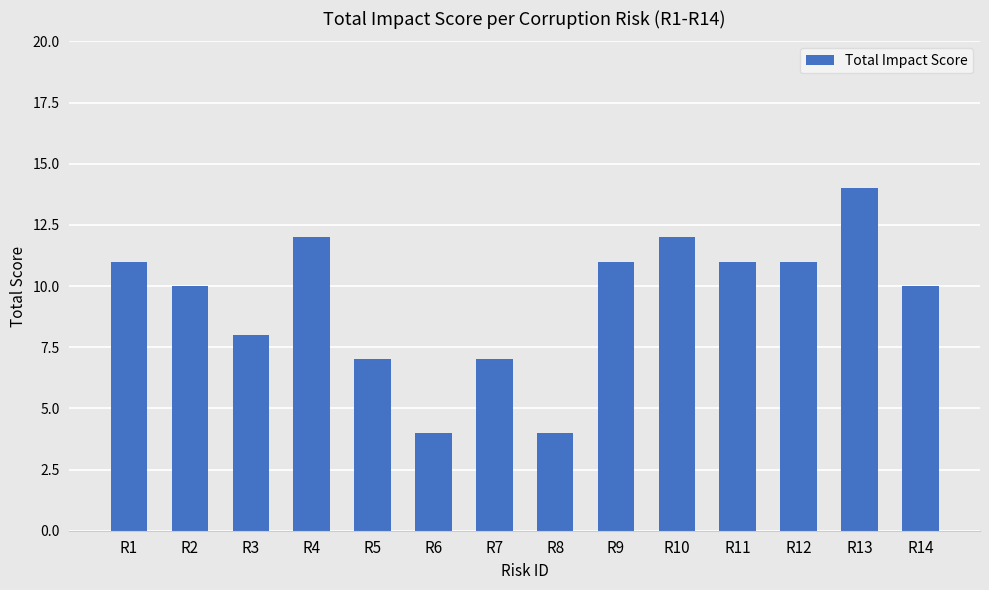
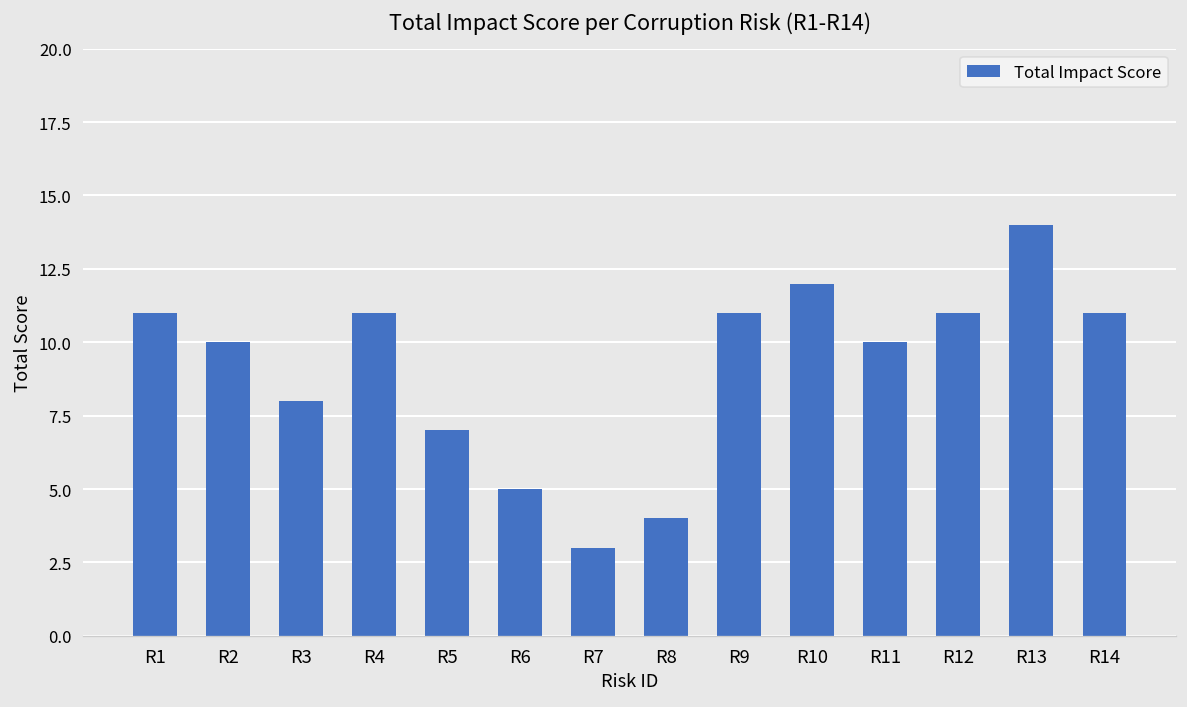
R4: 12 -> 11
R6: 4 -> 5
R7: 7 -> 3
R11: 11 -> 10
R14: 10 -> 11
